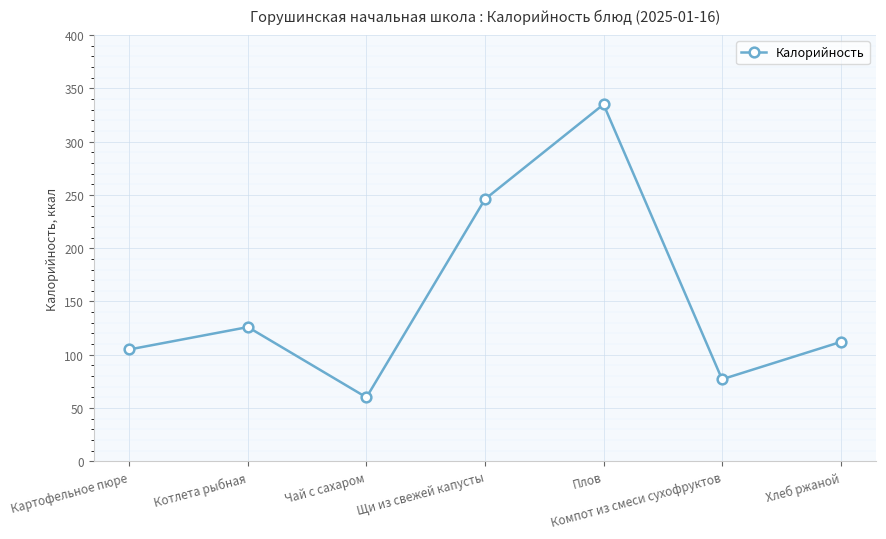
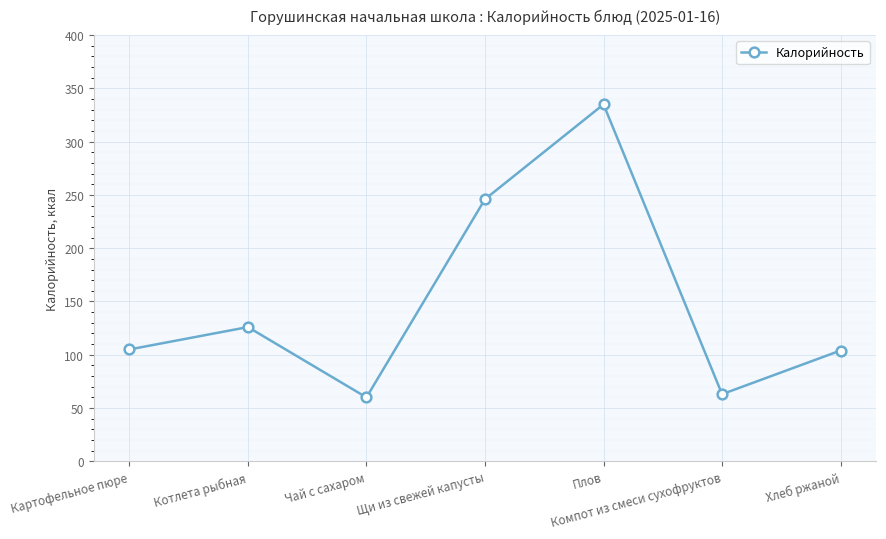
Компот из смеси сухофруктов: 77 -> 63
Хлеб ржаной: 112 -> 104
